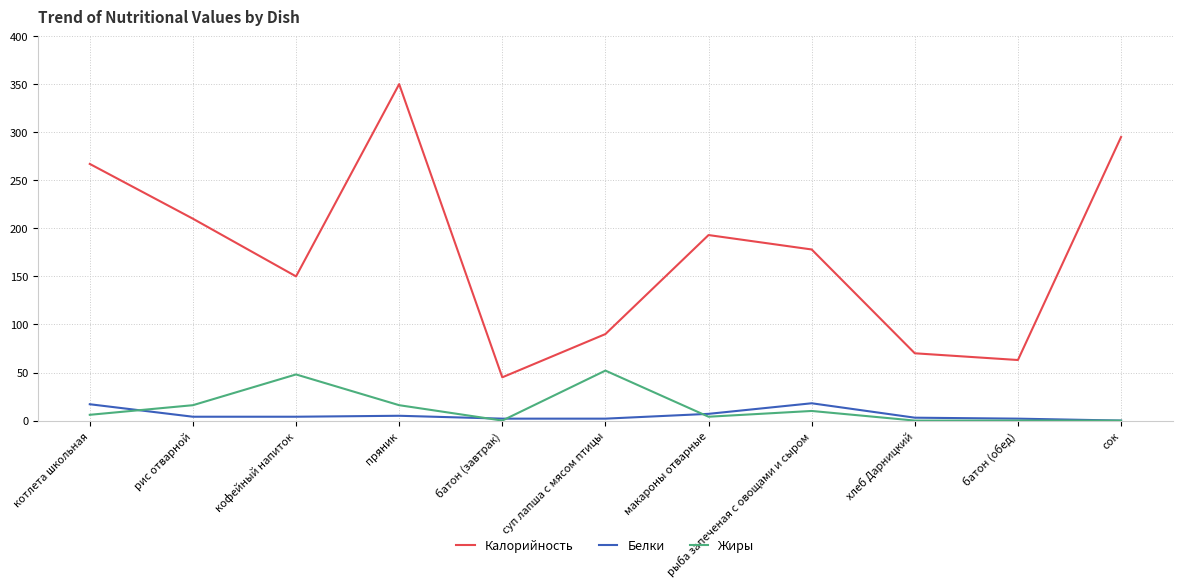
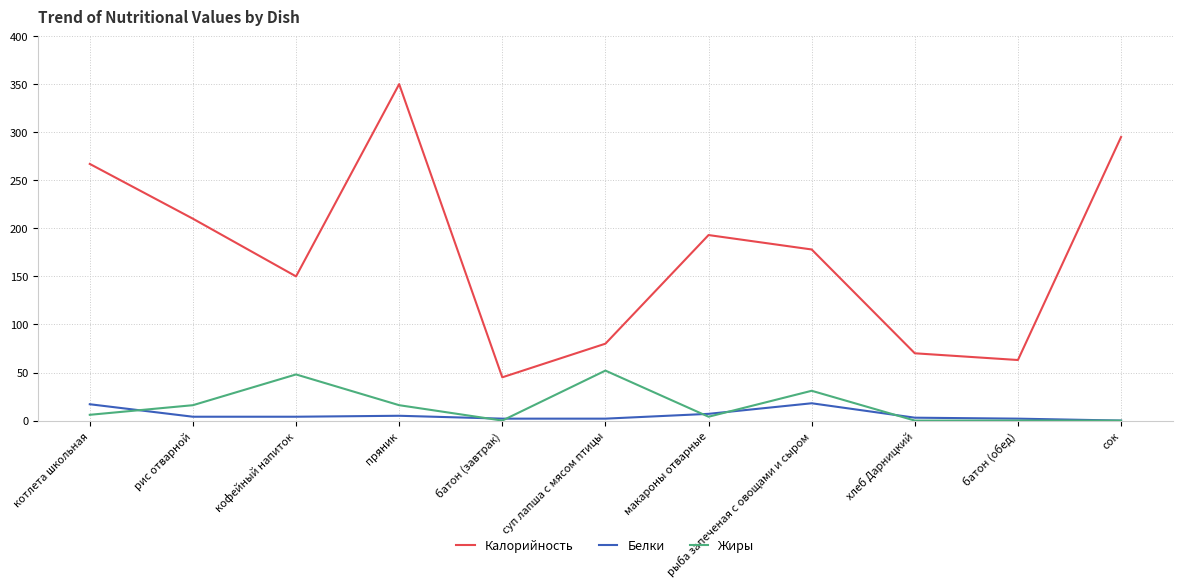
Калорийность, суп лапша с мясом птицы: 90 -> 80
Жиры, рыба запеченая с овощами и сыром: 10 -> 30
